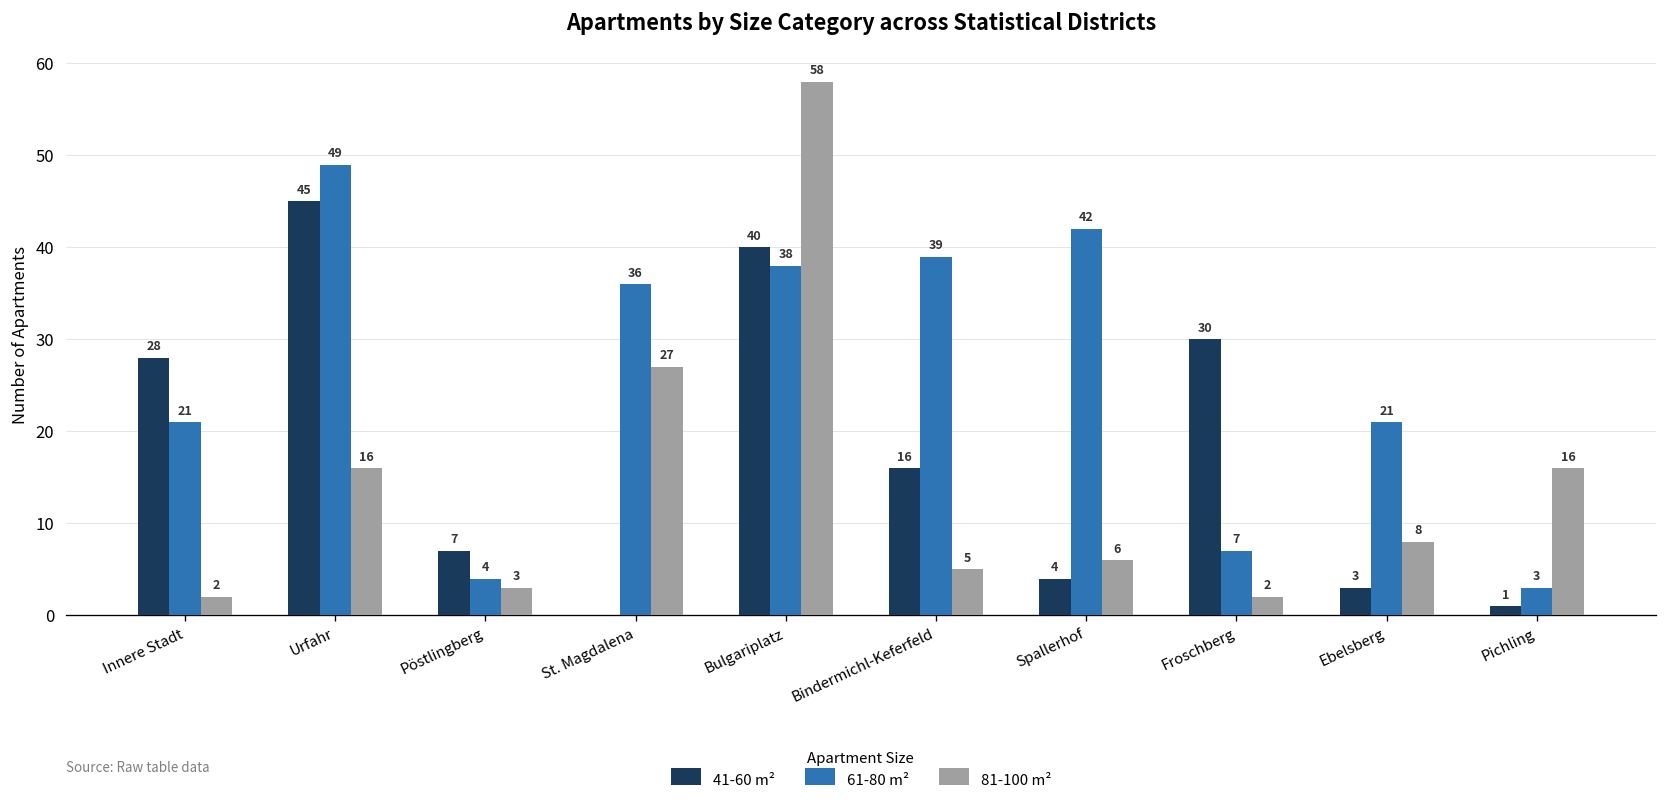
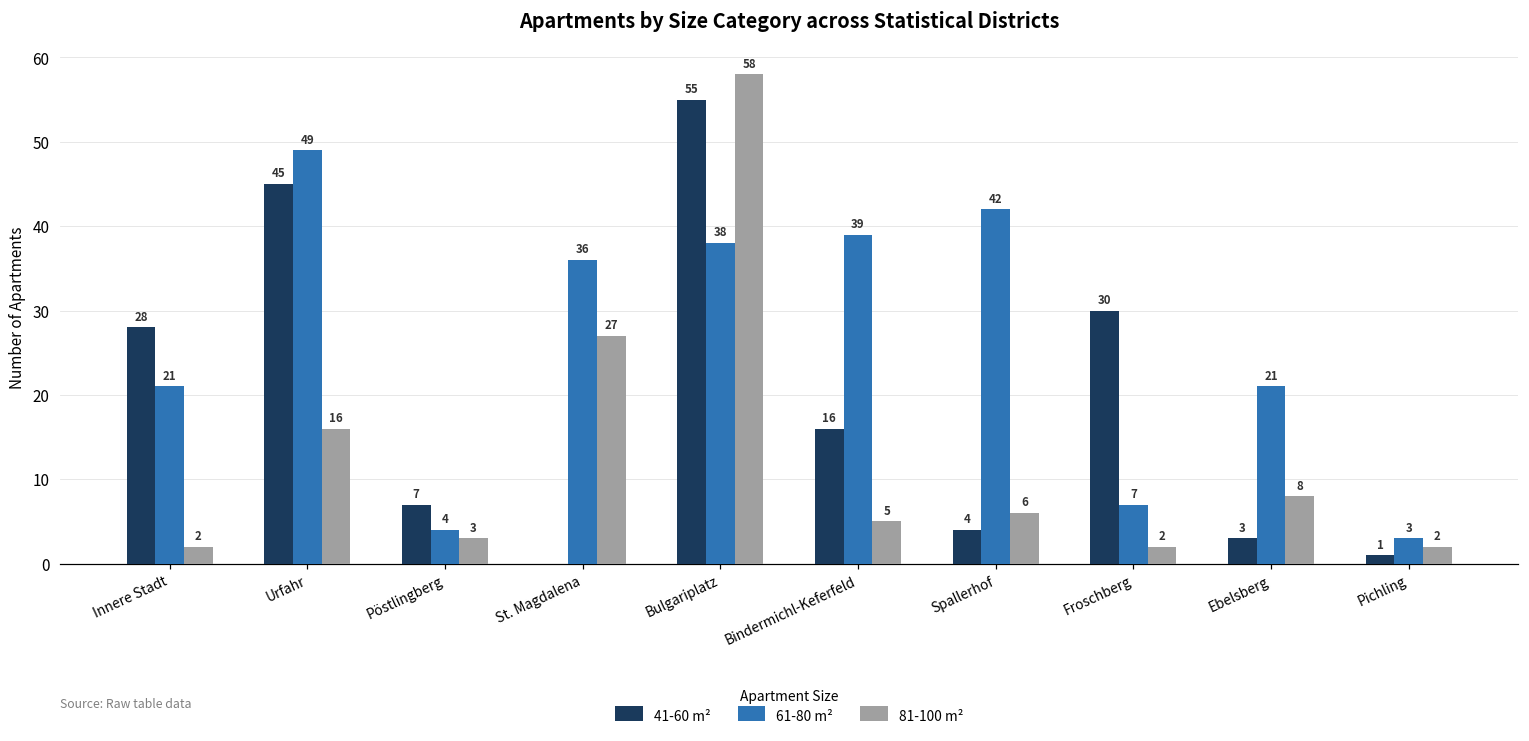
41-60 m², Bulgariplatz: 40 -> 55
81-100 m², Pichling: 16 -> 2
